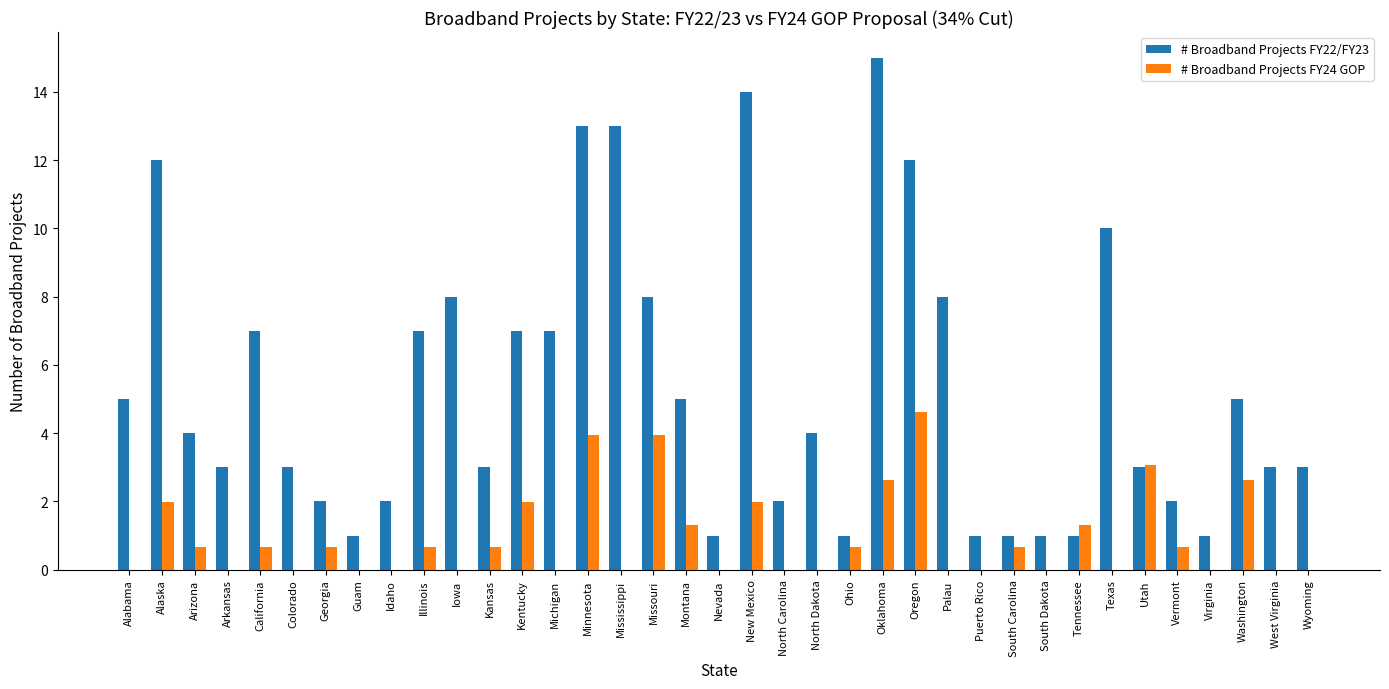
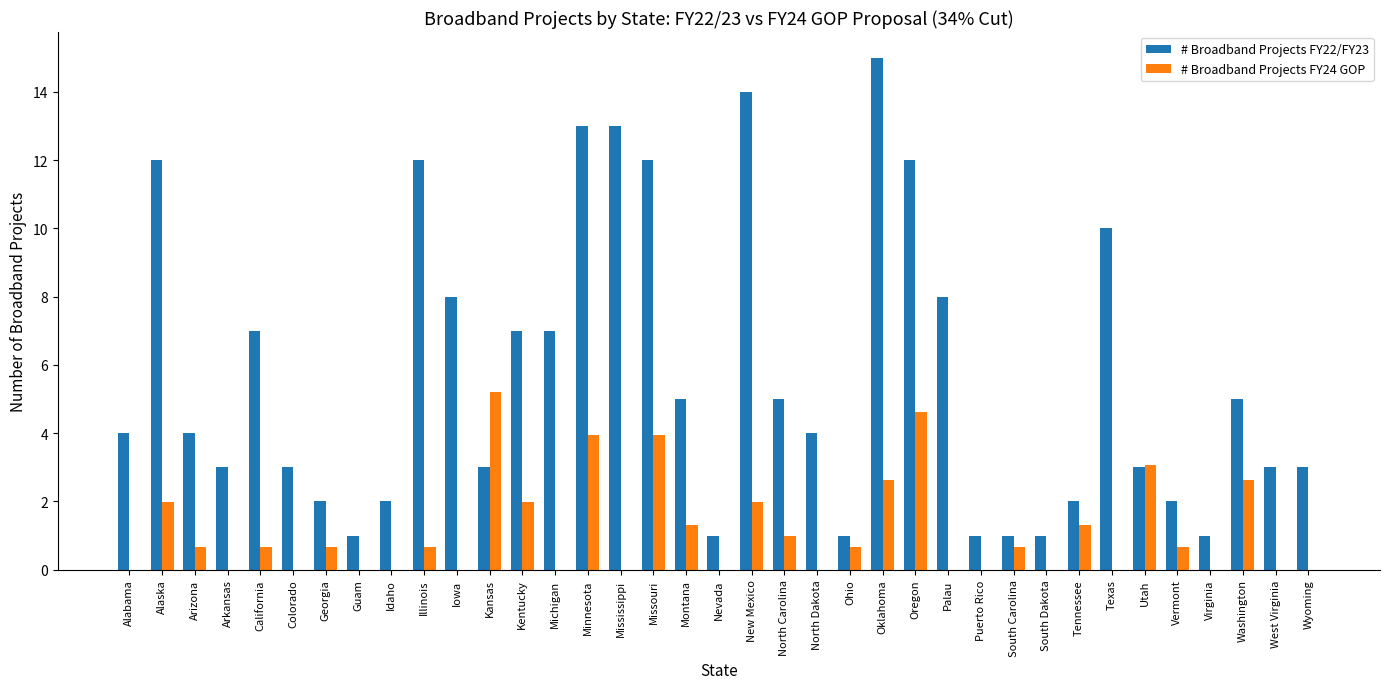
# Broadband Projects FY22/FY23, Alabama: 5 -> 4
# Broadband Projects FY22/FY23, Illinois: 7 -> 12
# Broadband Projects FY24 GOP, Kansas: 0.7 -> 5.2
# Broadband Projects FY22/FY23, Missouri: 8 -> 12
# Broadband Projects FY22/FY23, North Carolina: 2 -> 5
# Broadband Projects FY24 GOP, North Carolina: 0 -> 1
# Broadband Projects FY22/FY23, Tennessee: 1 -> 2
